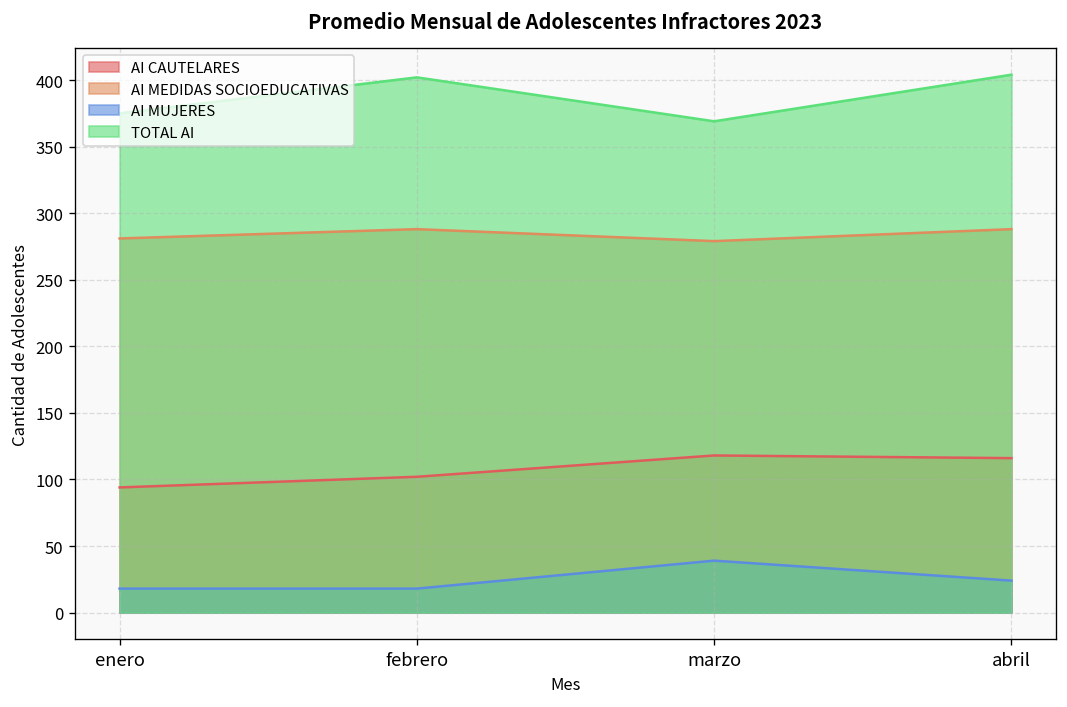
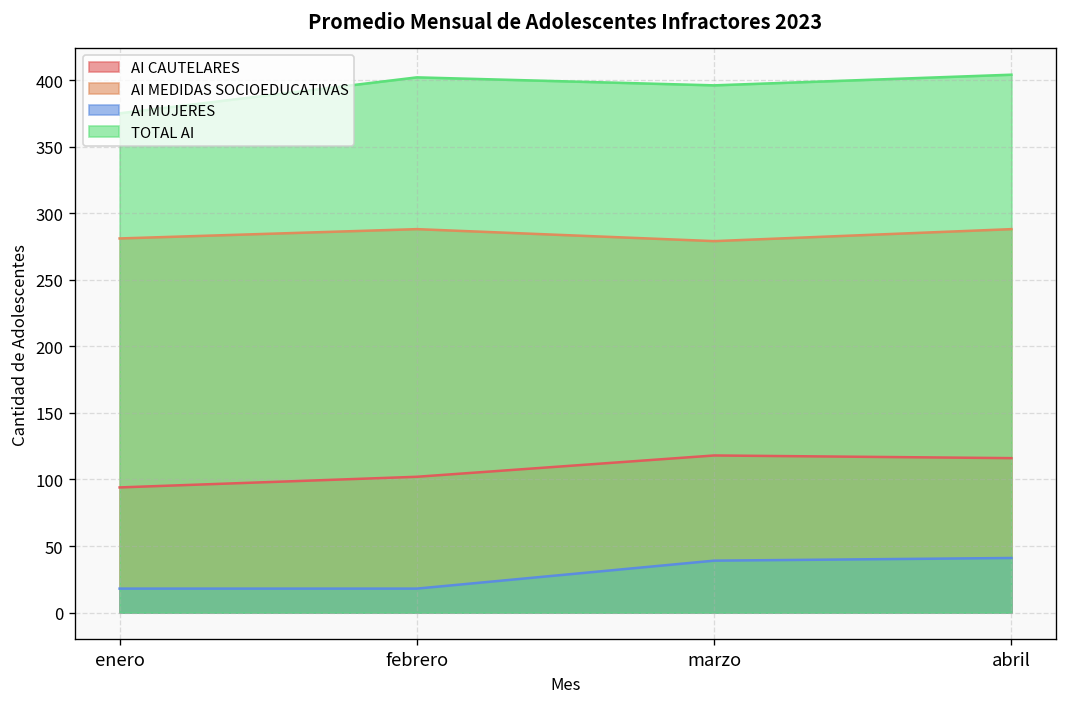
TOTAL AI, marzo: 369 -> 396
AI MUJERES, abril: 24 -> 41
